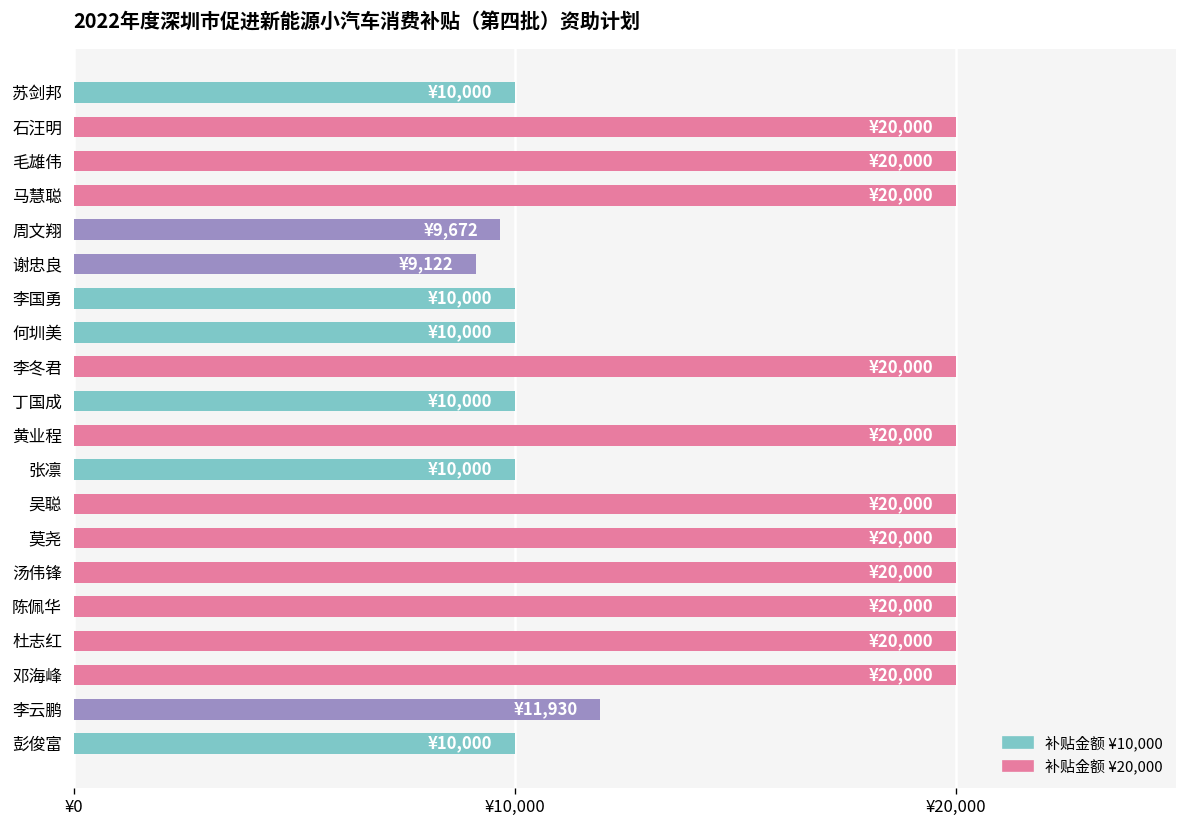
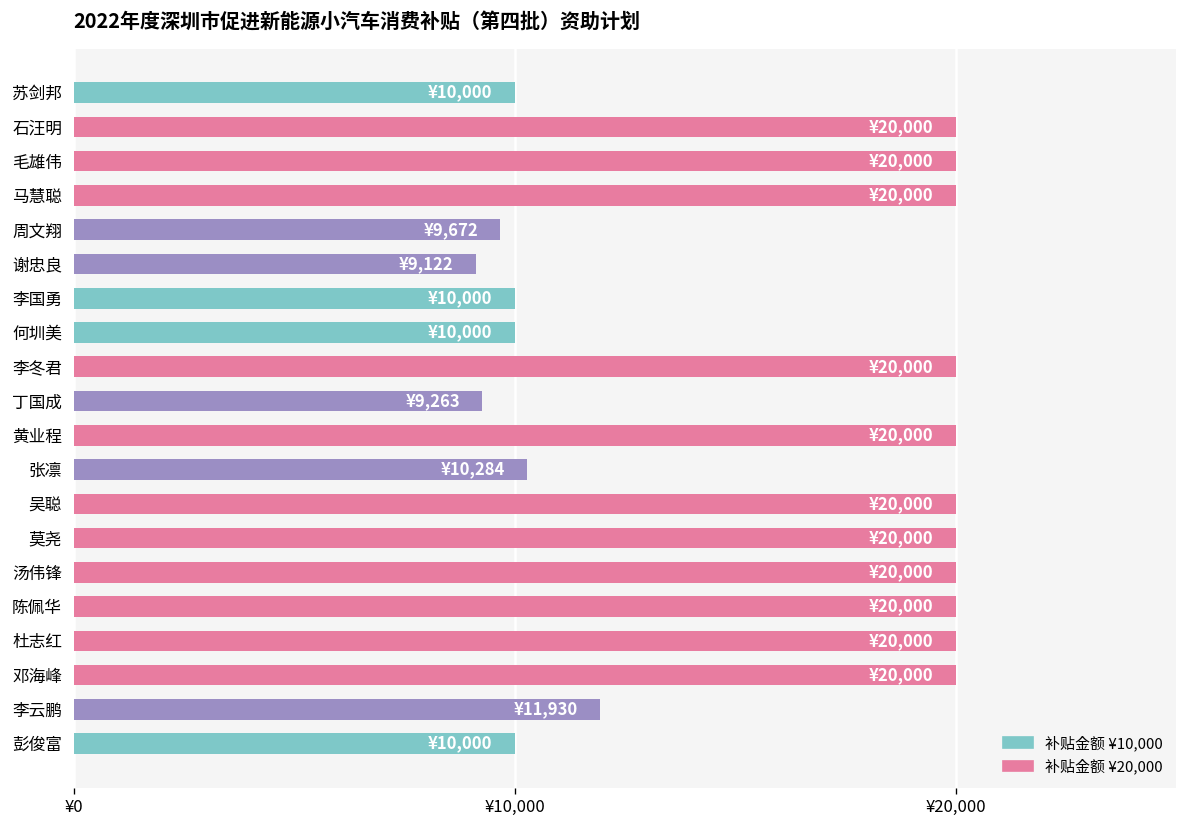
丁国成: ¥10,000 -> ¥9,263
张凛: ¥10,000 -> ¥10,284
